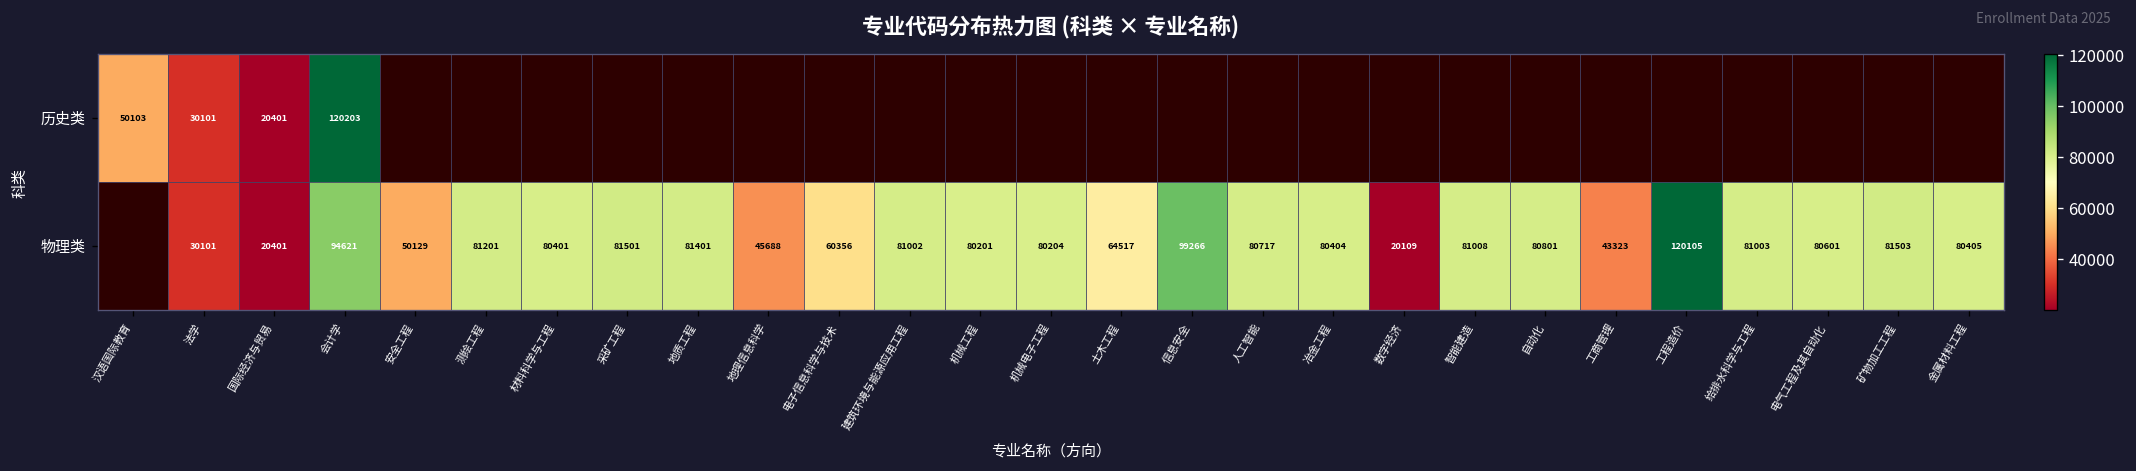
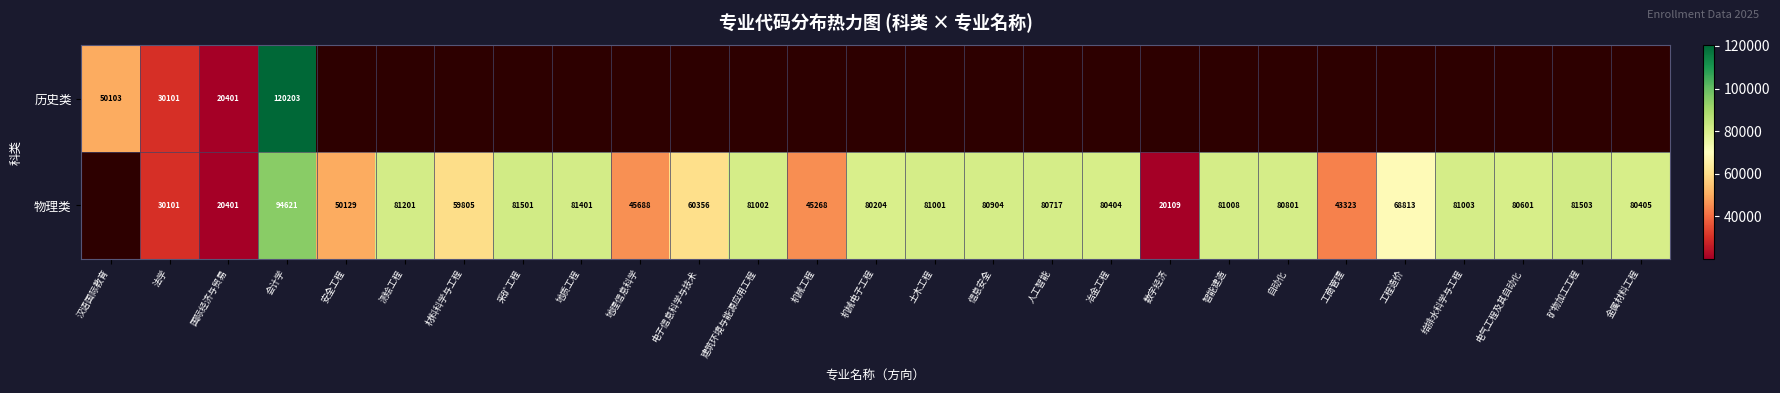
物理类, 材料科学与工程: 80401 -> 59805
物理类, 机械工程: 80201 -> 45268
物理类, 土木工程: 64517 -> 81001
物理类, 信息安全: 99266 -> 80904
物理类, 工程造价: 120105 -> 68813
